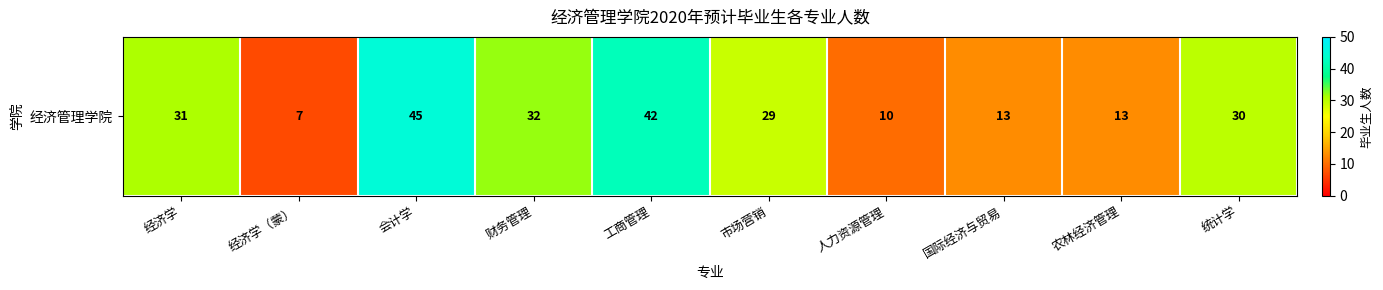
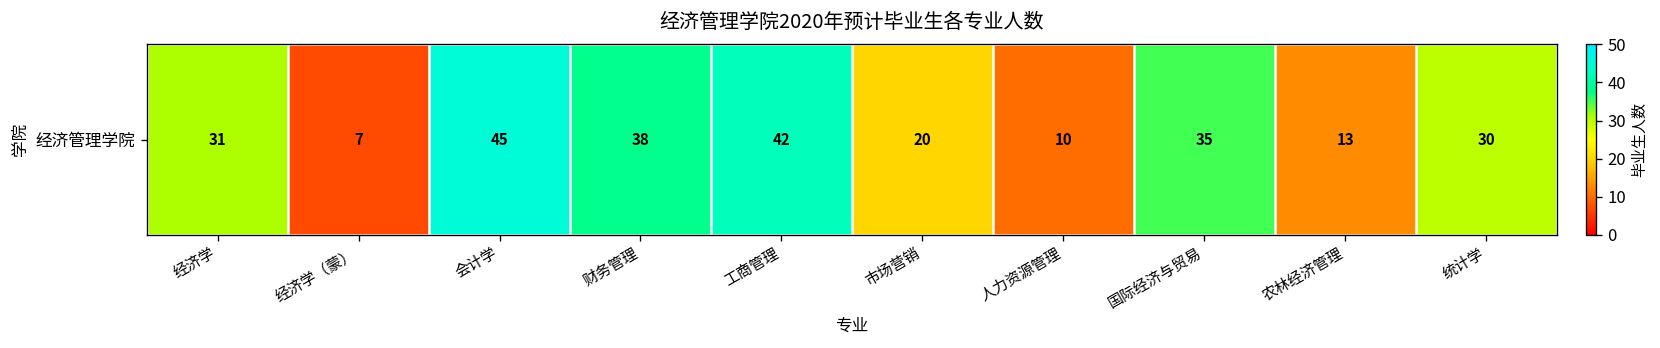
经济管理学院, 财务管理: 32 -> 38
经济管理学院, 市场营销: 29 -> 20
经济管理学院, 国际经济与贸易: 13 -> 35
